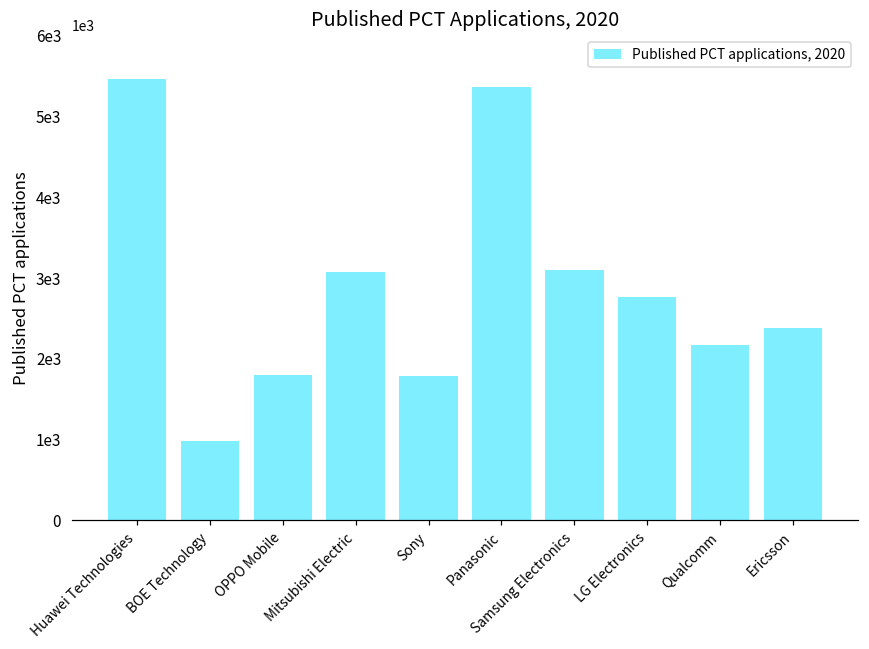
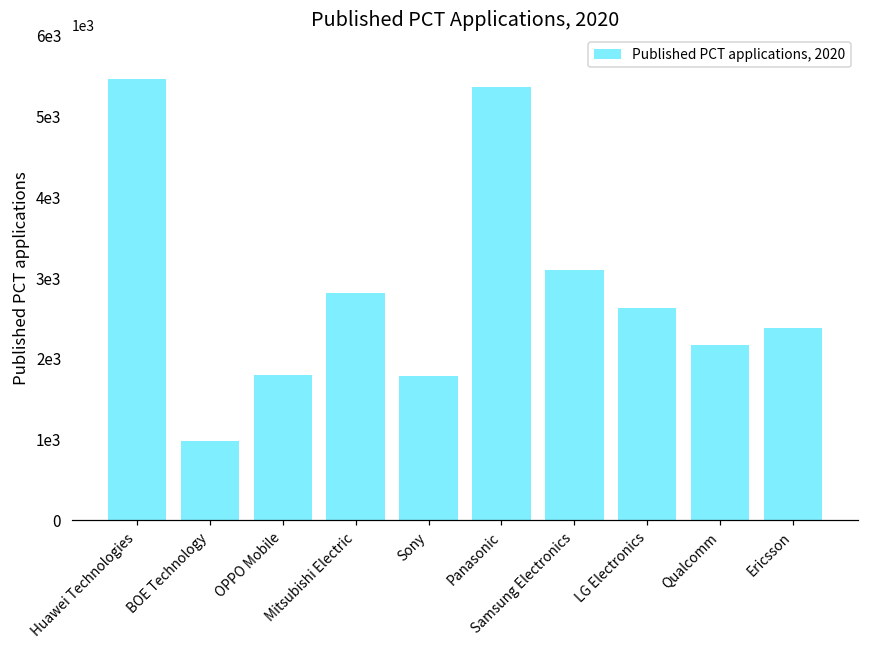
Mitsubishi Electric: 3100 -> 2800
LG Electronics: 2800 -> 2600
